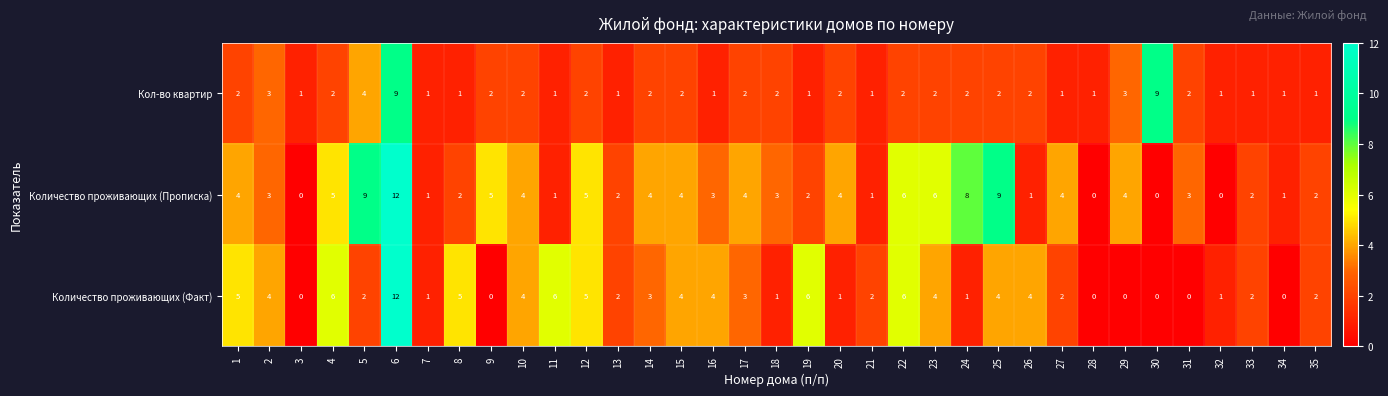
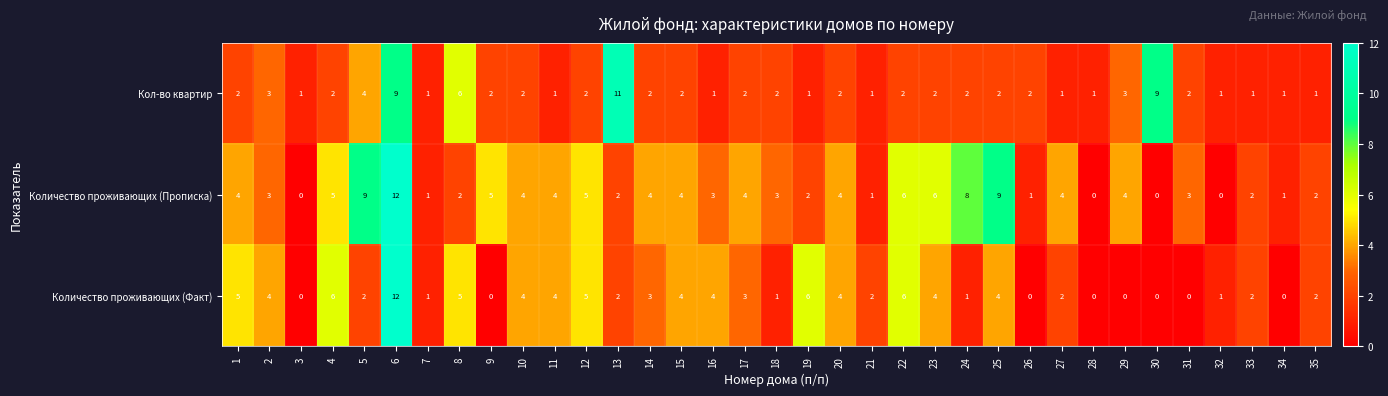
Кол-во квартир, 8: 1 -> 6
Кол-во квартир, 13: 1 -> 11
Количество проживающих (Прописка), 11: 1 -> 4
Количество проживающих (Факт), 11: 6 -> 4
Количество проживающих (Факт), 20: 1 -> 4
Количество проживающих (Факт), 26: 4 -> 0
